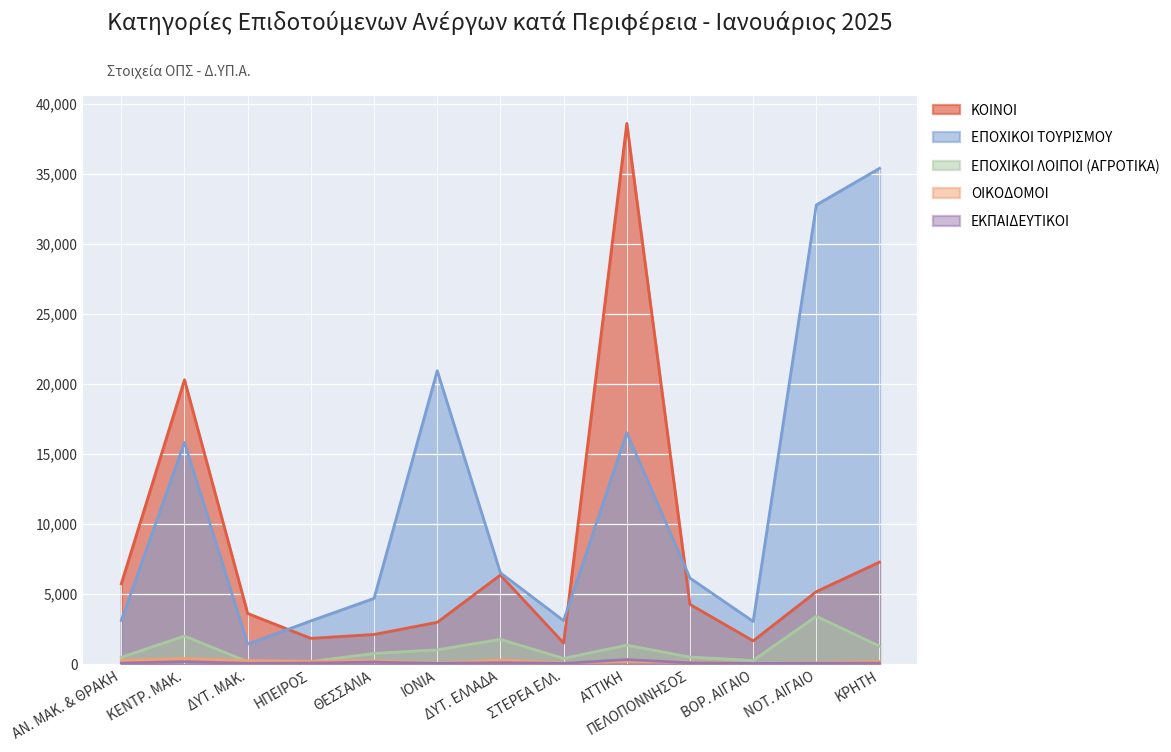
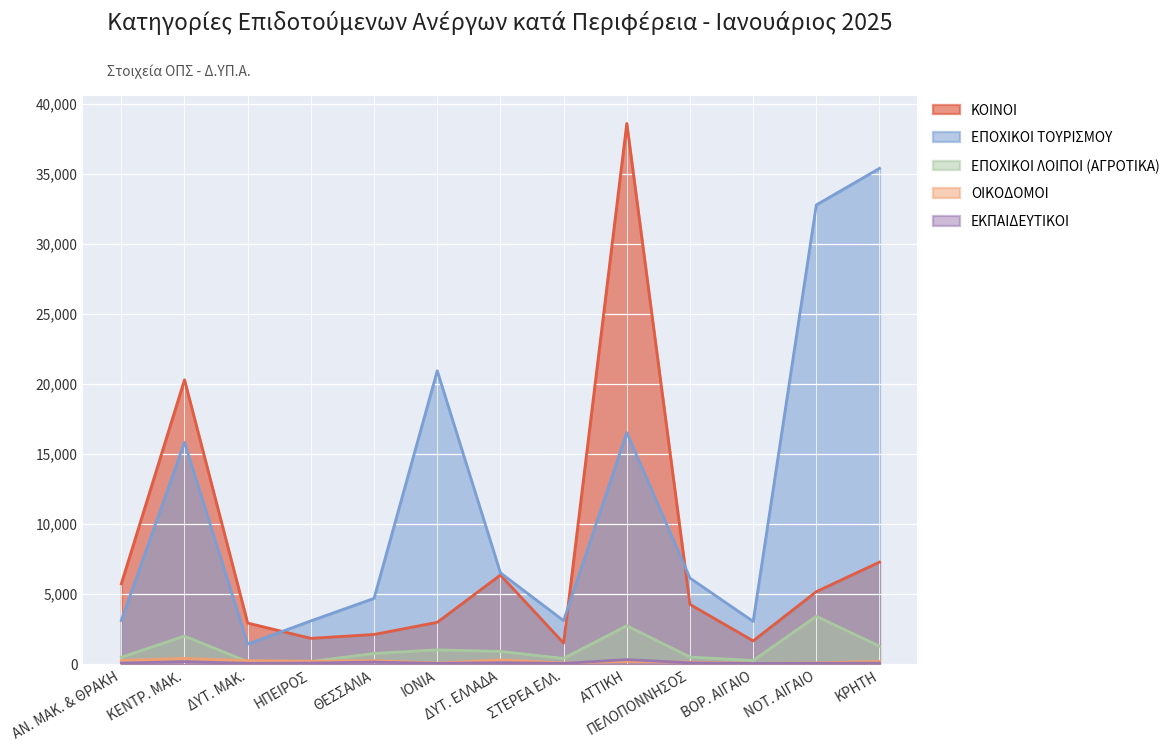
ΚΟΙΝΟΙ, ΔΥΤ. ΜΑΚ.: 3,600 -> 2,900
ΕΠΟΧΙΚΟΙ ΛΟΙΠΟΙ (ΑΓΡΟΤΙΚΑ), ΔΥΤ. ΕΛΛΑΔΑ: 1,700 -> 900
ΕΠΟΧΙΚΟΙ ΛΟΙΠΟΙ (ΑΓΡΟΤΙΚΑ), ΑΤΤΙΚΗ: 1,300 -> 2,700
